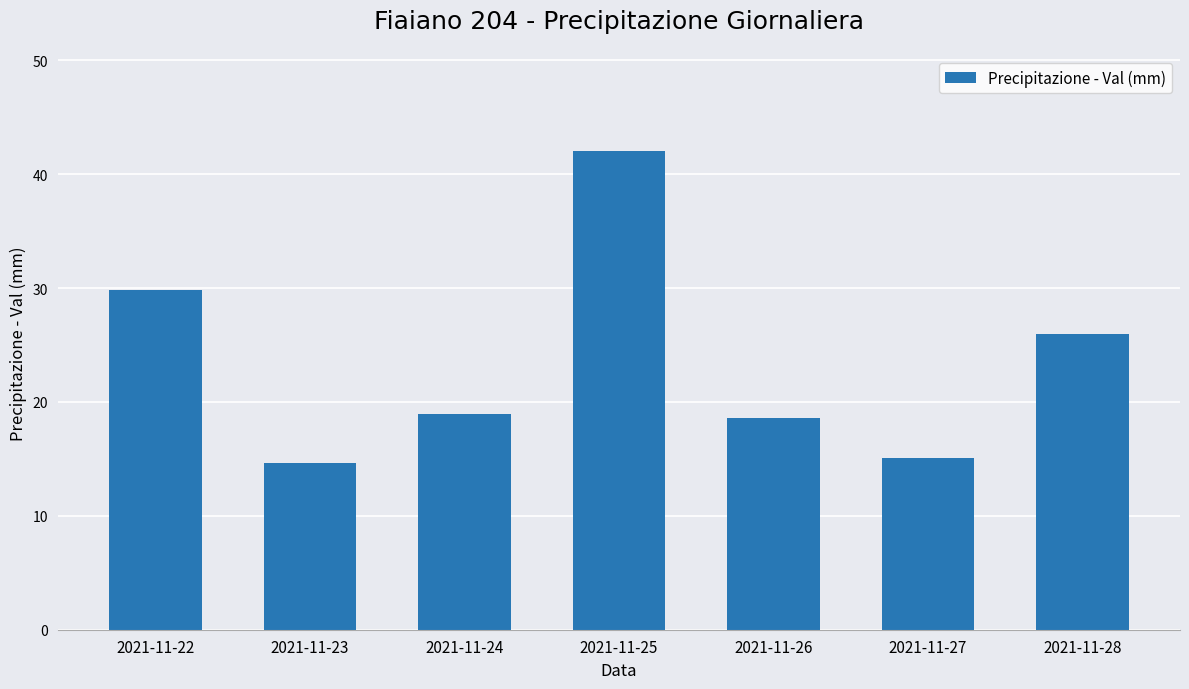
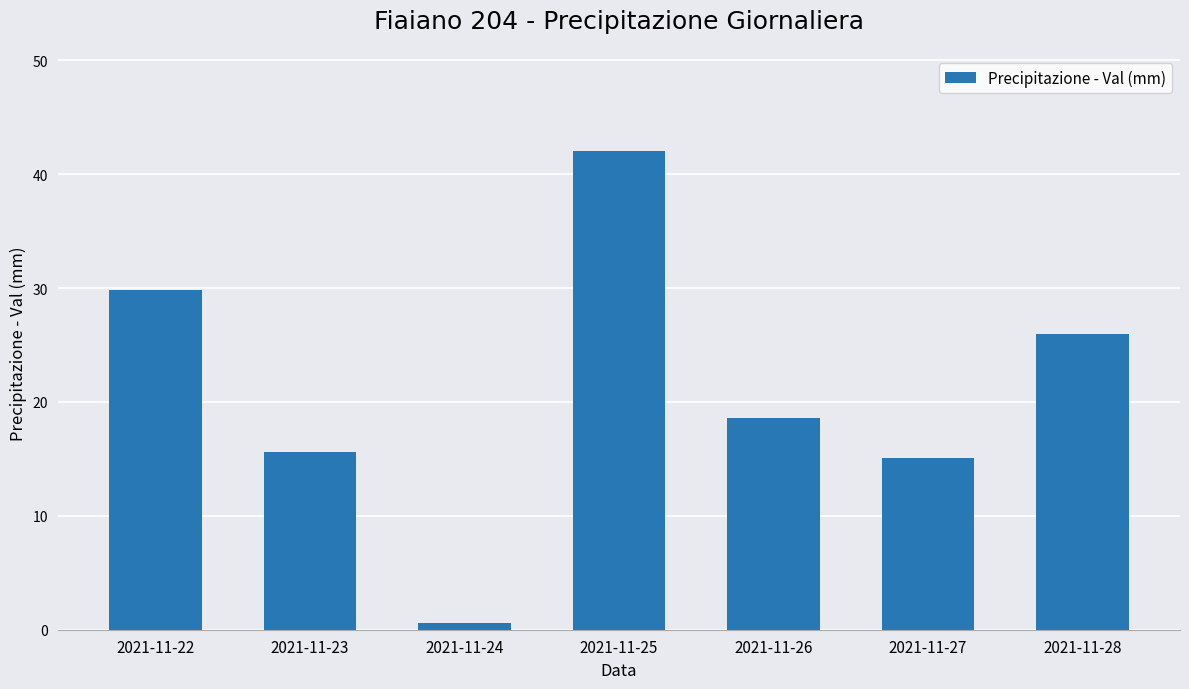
2021-11-23: 14.6 -> 15.6
2021-11-24: 18.9 -> 0.6
